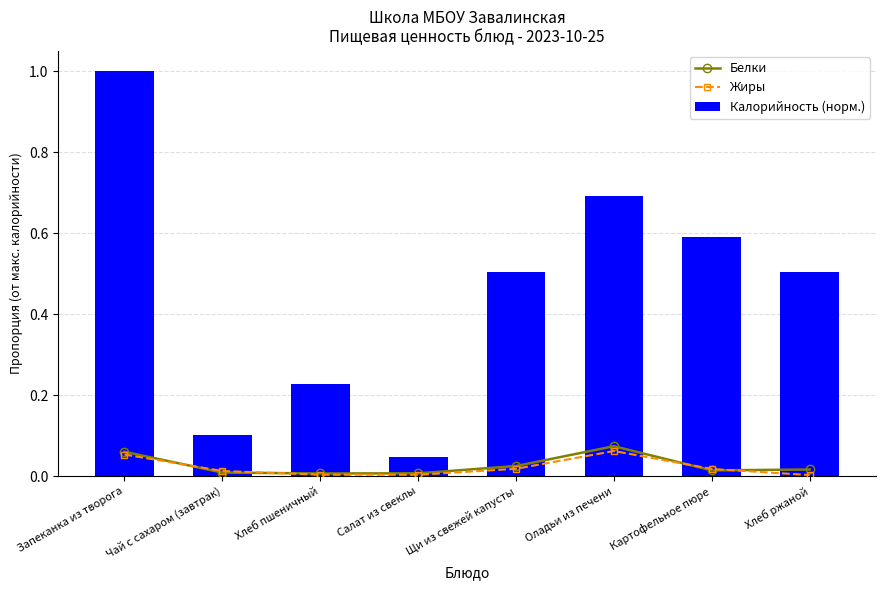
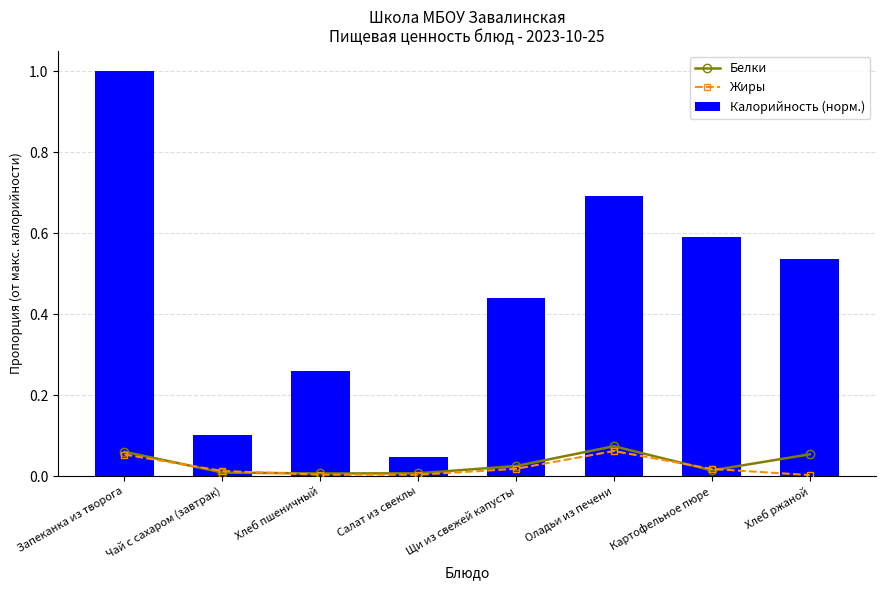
Калорийность (норм.), Хлеб пшеничный: 0.23 -> 0.26
Калорийность (норм.), Щи из свежей капусты: 0.50 -> 0.44
Белки, Хлеб ржаной: 0.02 -> 0.05
Калорийность (норм.), Хлеб ржаной: 0.50 -> 0.54
